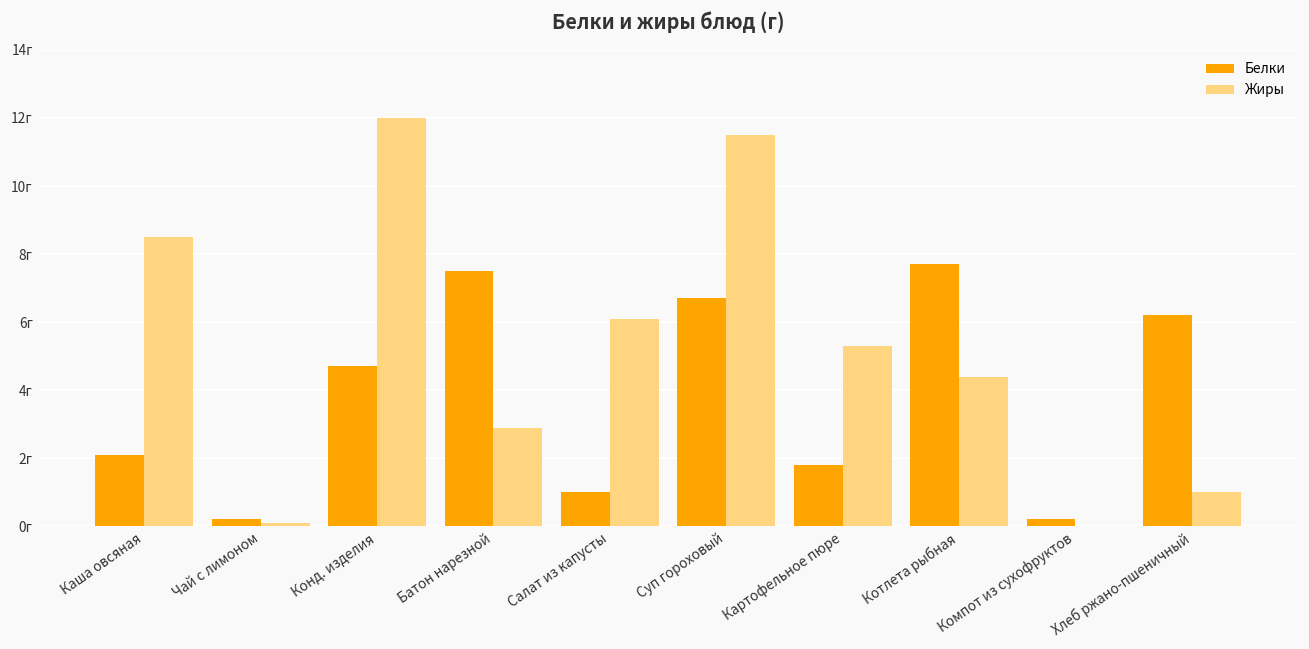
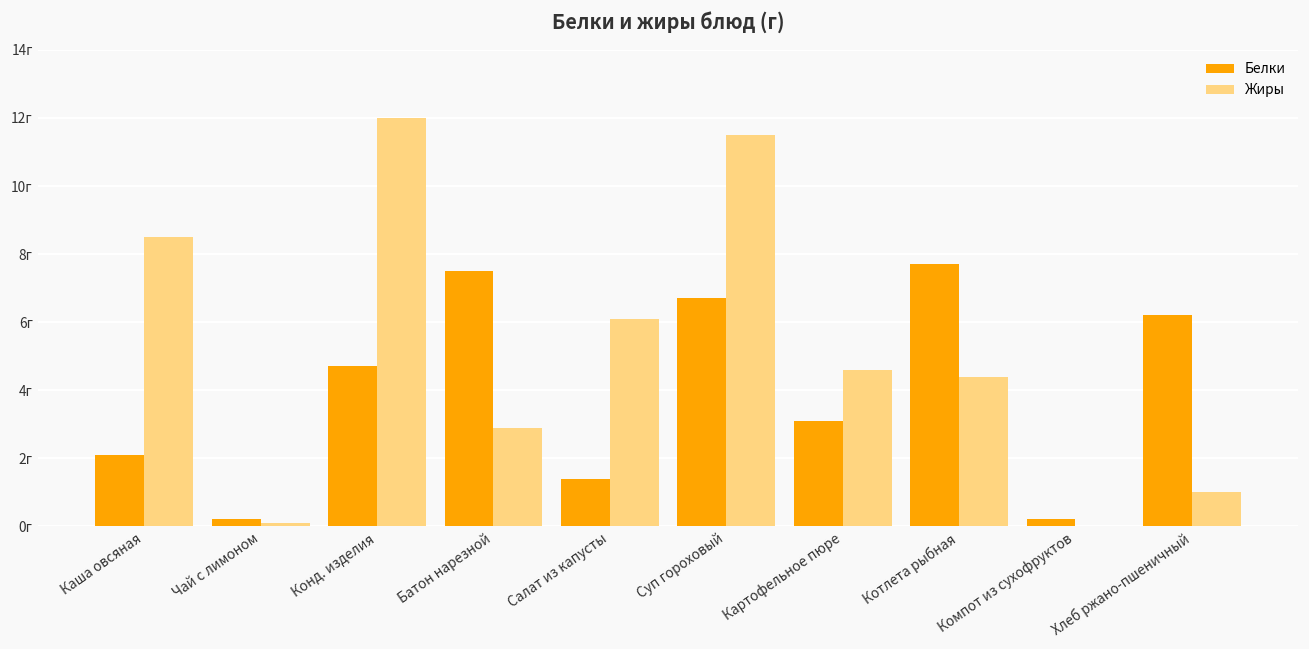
Белки, Салат из капусты: 1.0г -> 1.4г
Белки, Картофельное пюре: 1.8г -> 3.1г
Жиры, Картофельное пюре: 5.3г -> 4.6г
